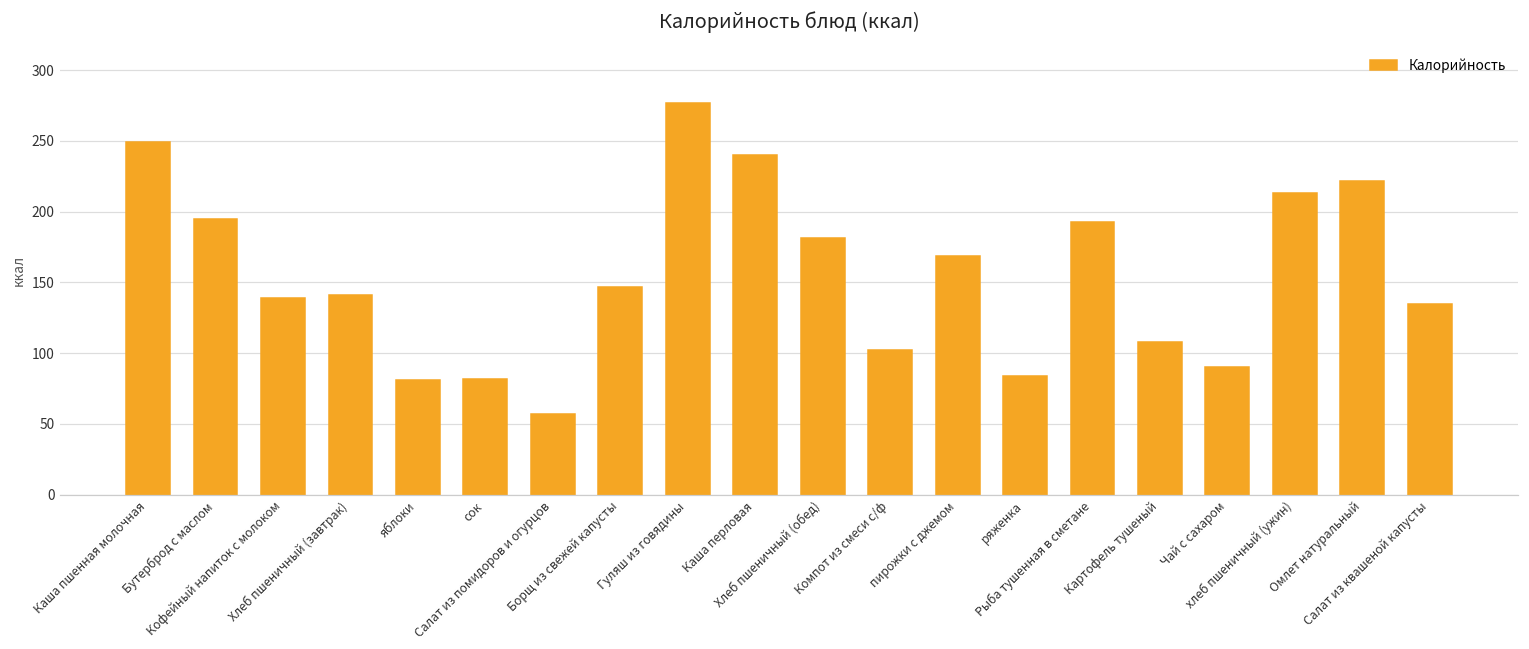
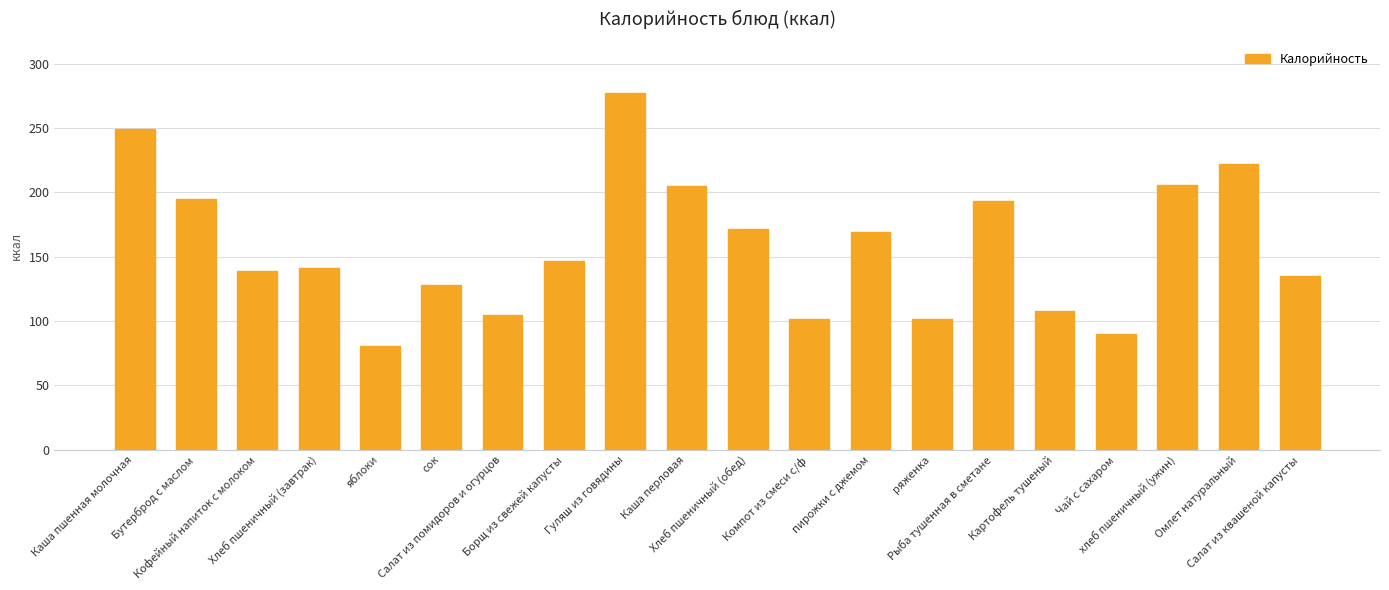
сок: 82 -> 128
Салат из помидоров и огурцов: 57 -> 105
Каша перловая: 240 -> 205
Хлеб пшеничный (обед): 182 -> 171
ряженка: 84 -> 102
хлеб пшеничный (ужин): 213 -> 206
